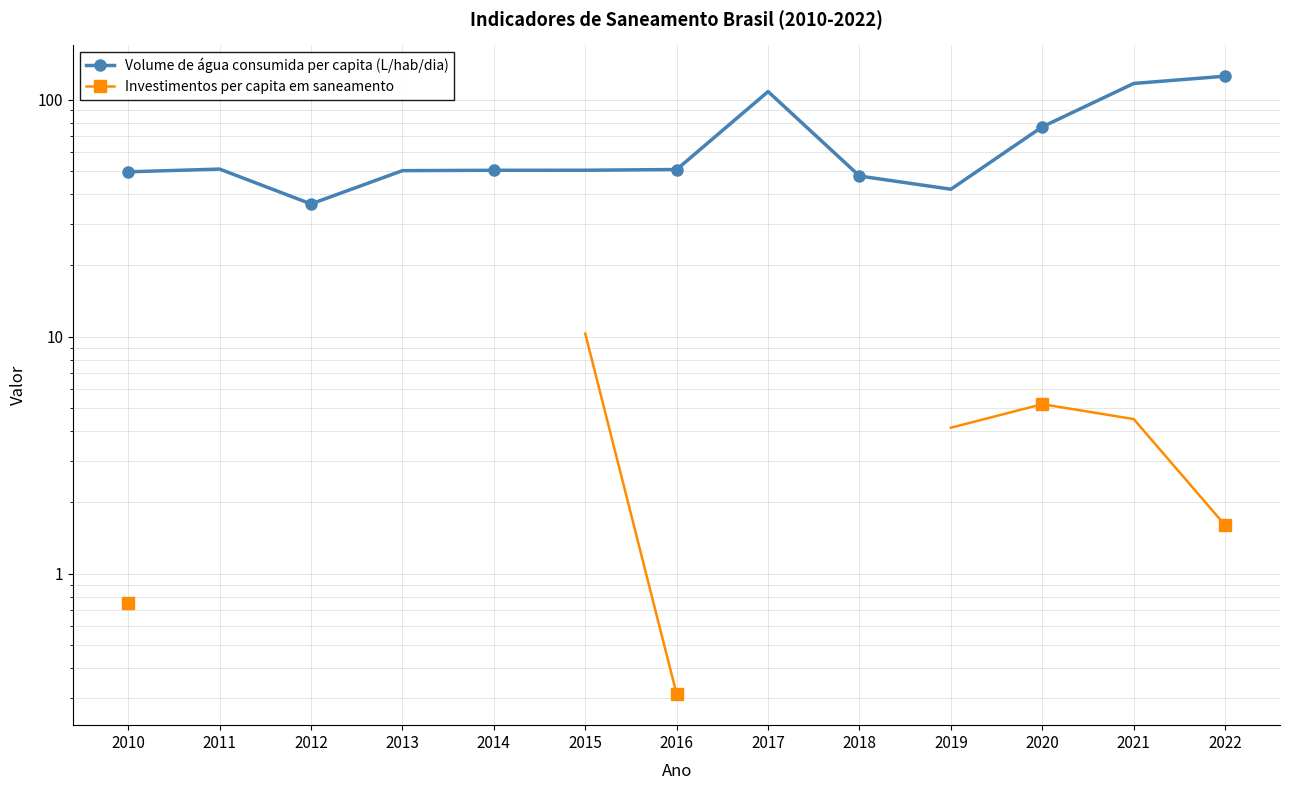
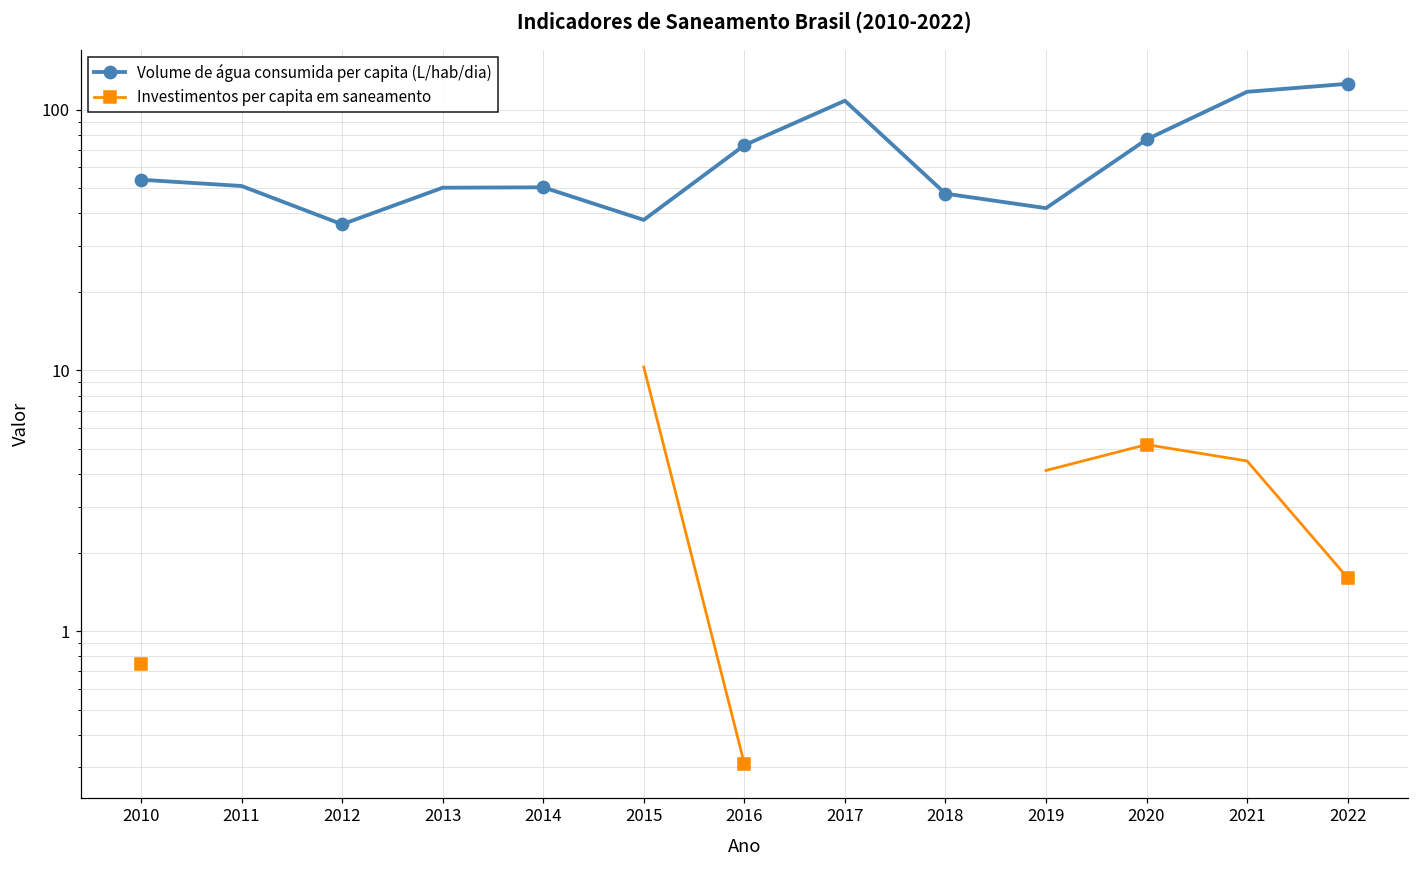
Volume de água consumida per capita (L/hab/dia), 2010: 50 -> 54
Volume de água consumida per capita (L/hab/dia), 2015: 50 -> 38
Volume de água consumida per capita (L/hab/dia), 2016: 51 -> 73
